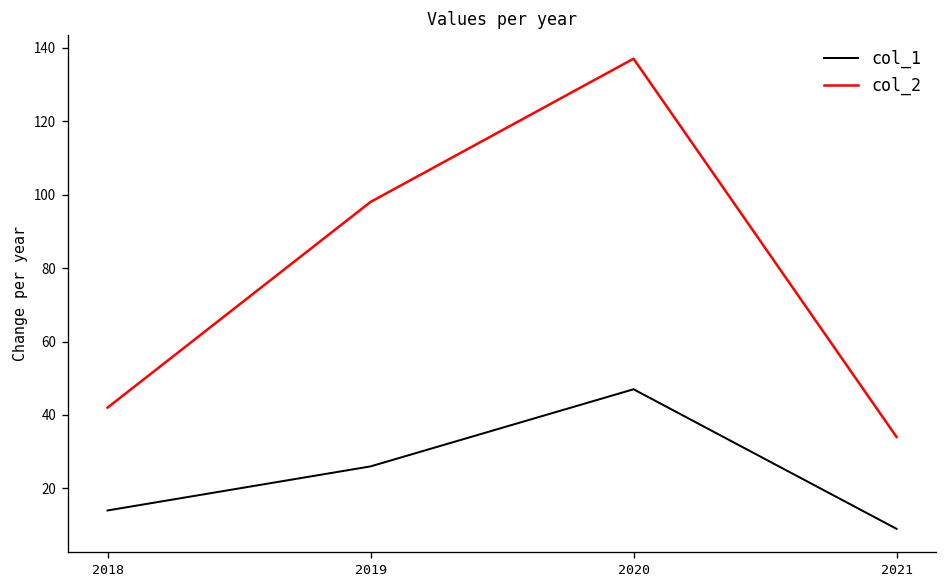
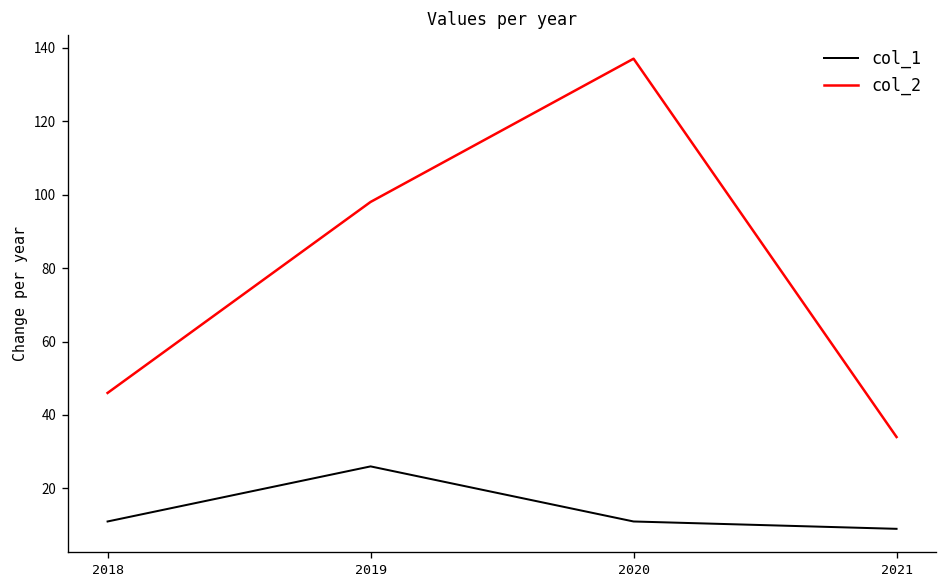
col_1, 2018: 14 -> 11
col_2, 2018: 42 -> 46
col_1, 2020: 47 -> 11
